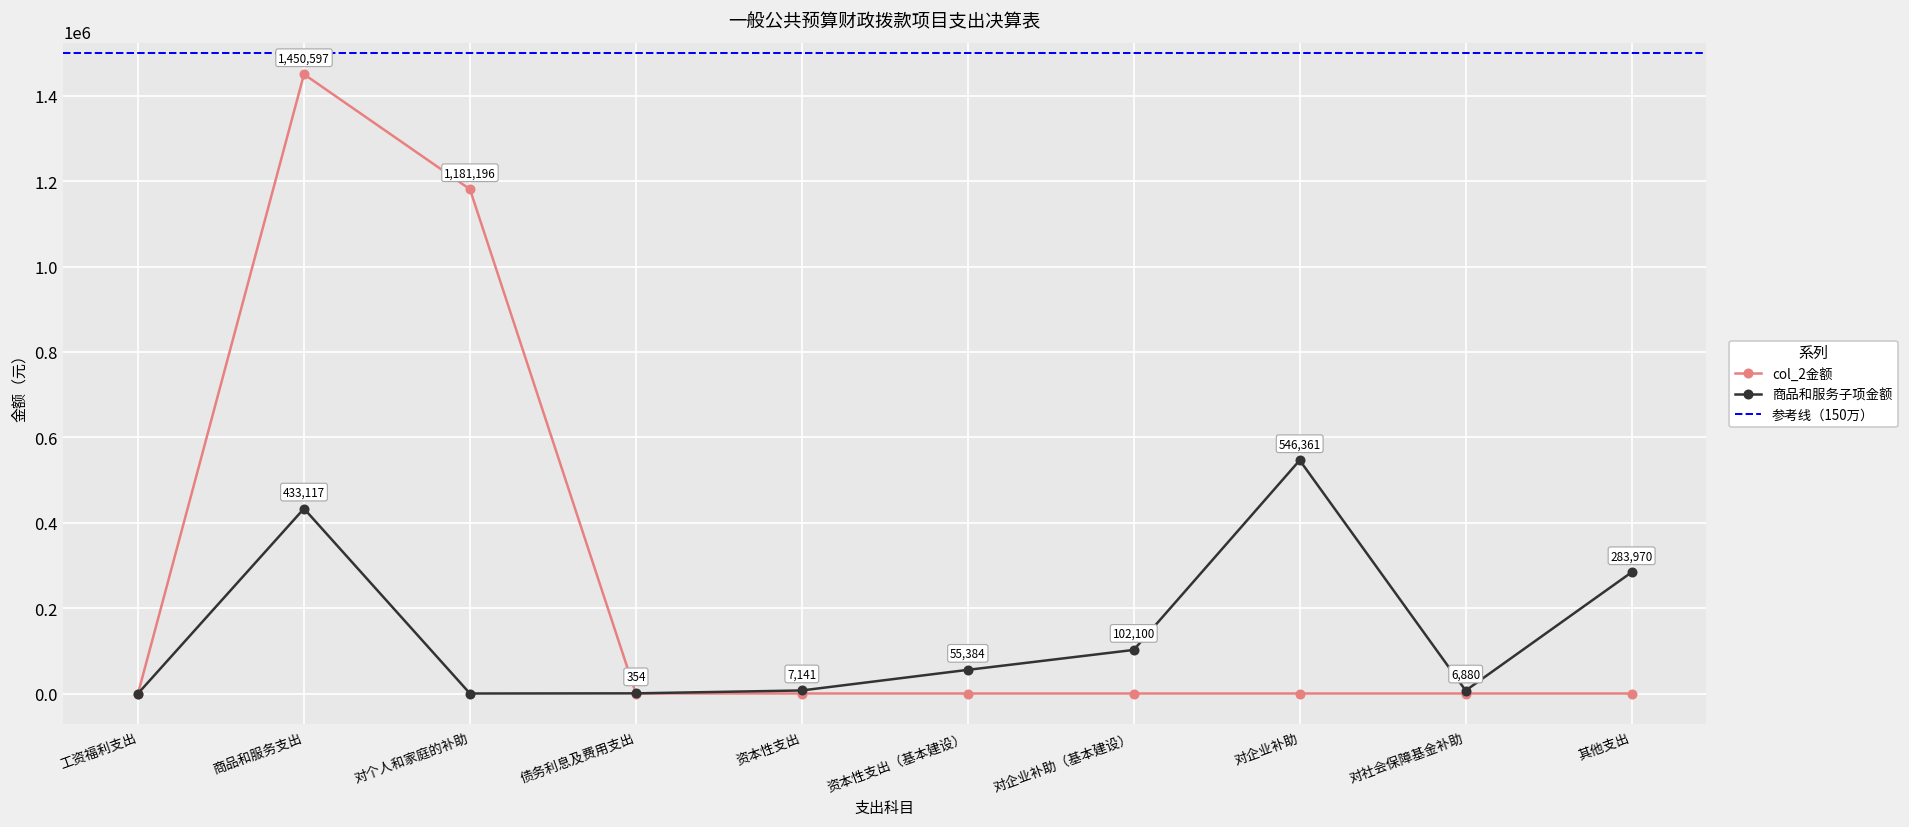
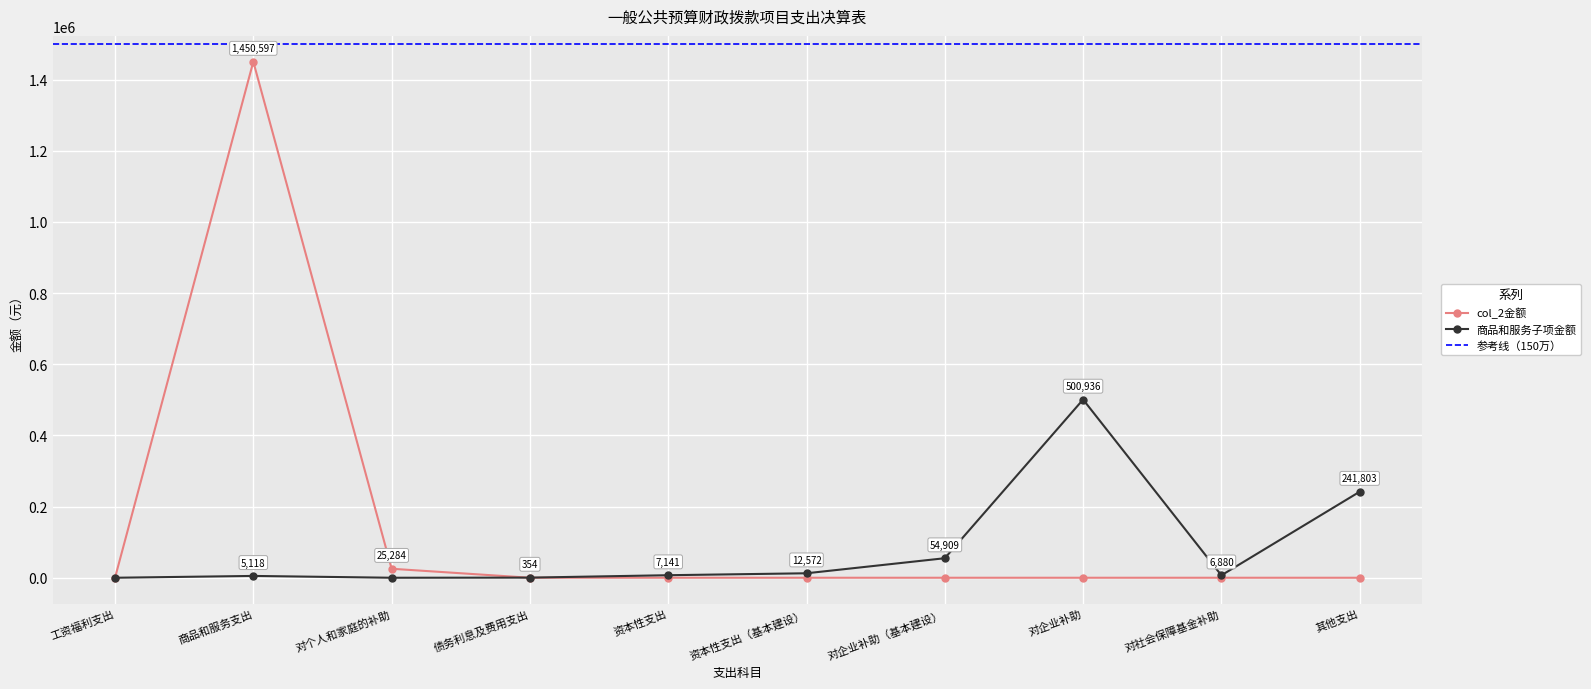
商品和服务子项金额, 商品和服务支出: 433,117 -> 5,118
col_2金额, 对个人和家庭的补助: 1,181,196 -> 25,284
商品和服务子项金额, 资本性支出（基本建设）: 55,384 -> 12,572
商品和服务子项金额, 对企业补助（基本建设）: 102,100 -> 54,909
商品和服务子项金额, 对企业补助: 546,361 -> 500,936
商品和服务子项金额, 其他支出: 283,970 -> 241,803
